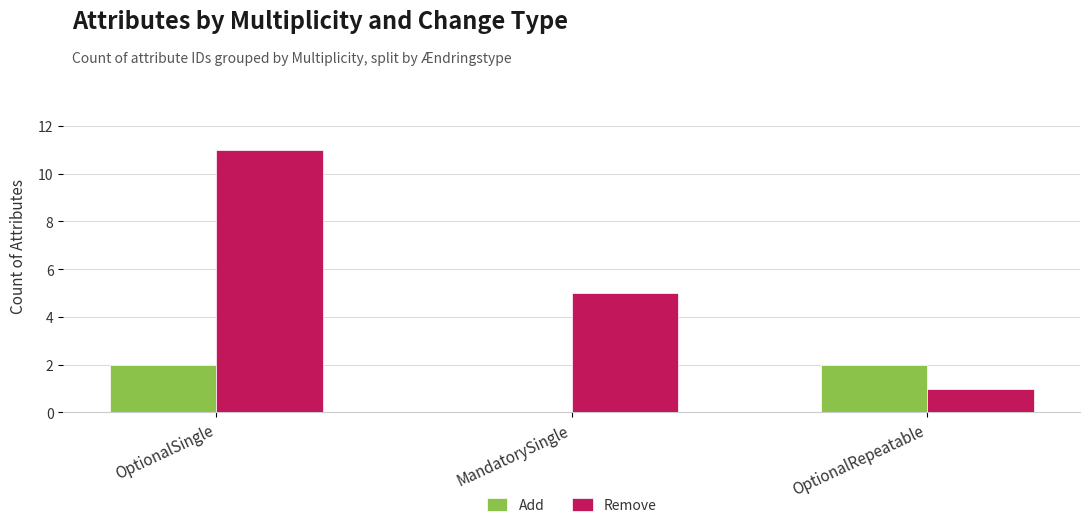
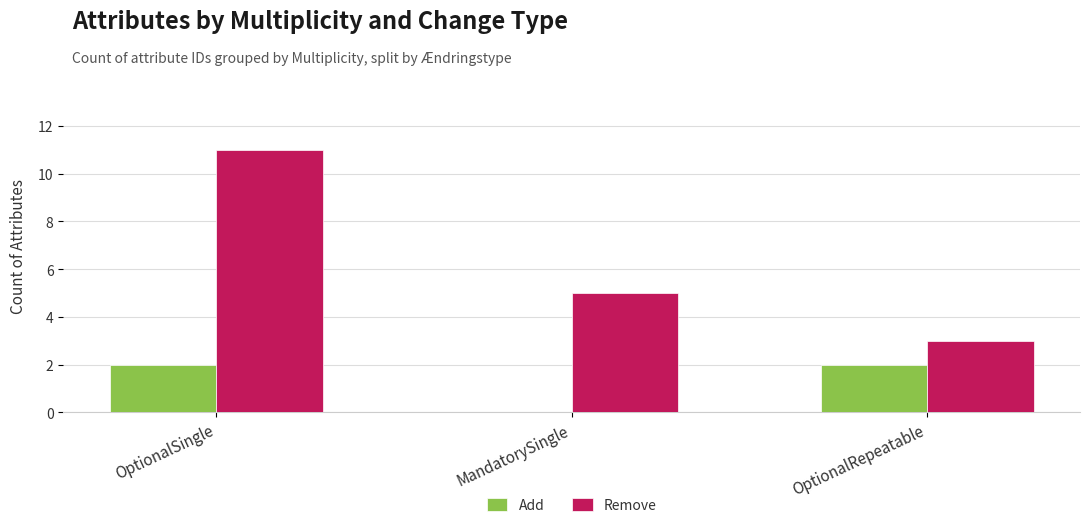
Remove, OptionalRepeatable: 1 -> 3
